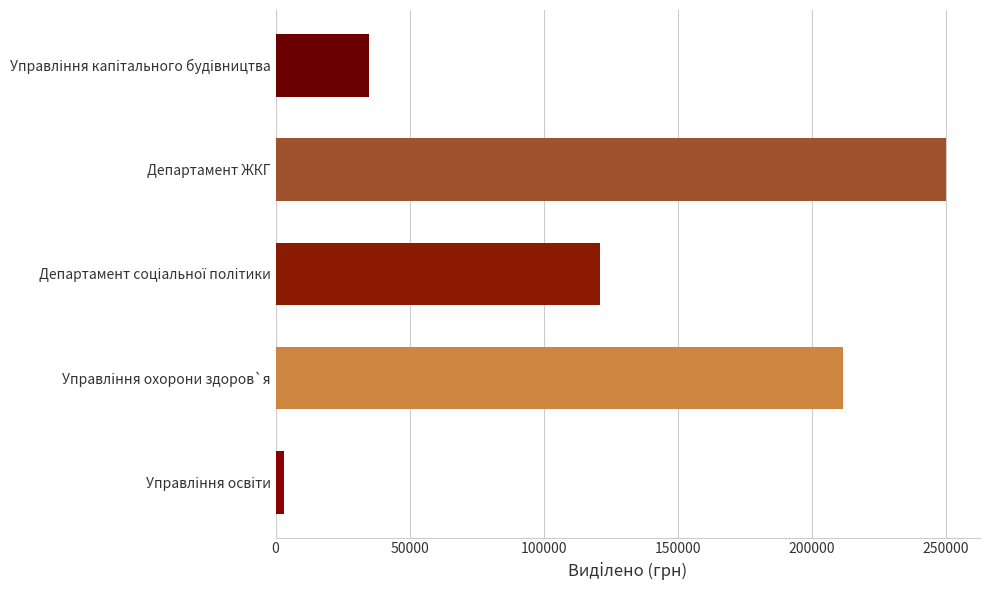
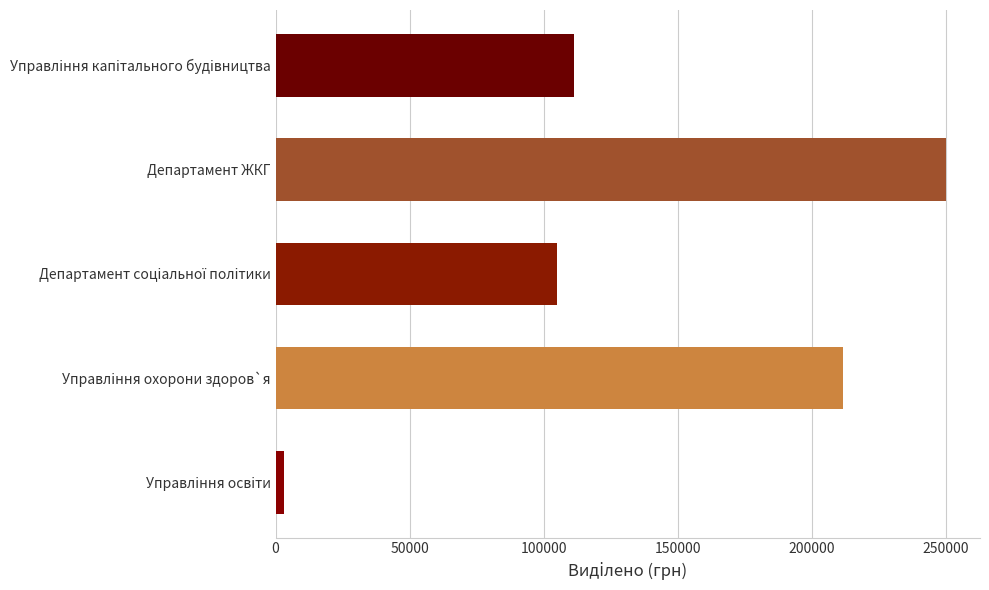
Управління капітального будівництва: 35000 -> 111000
Департамент соціальної політики: 121000 -> 105000
